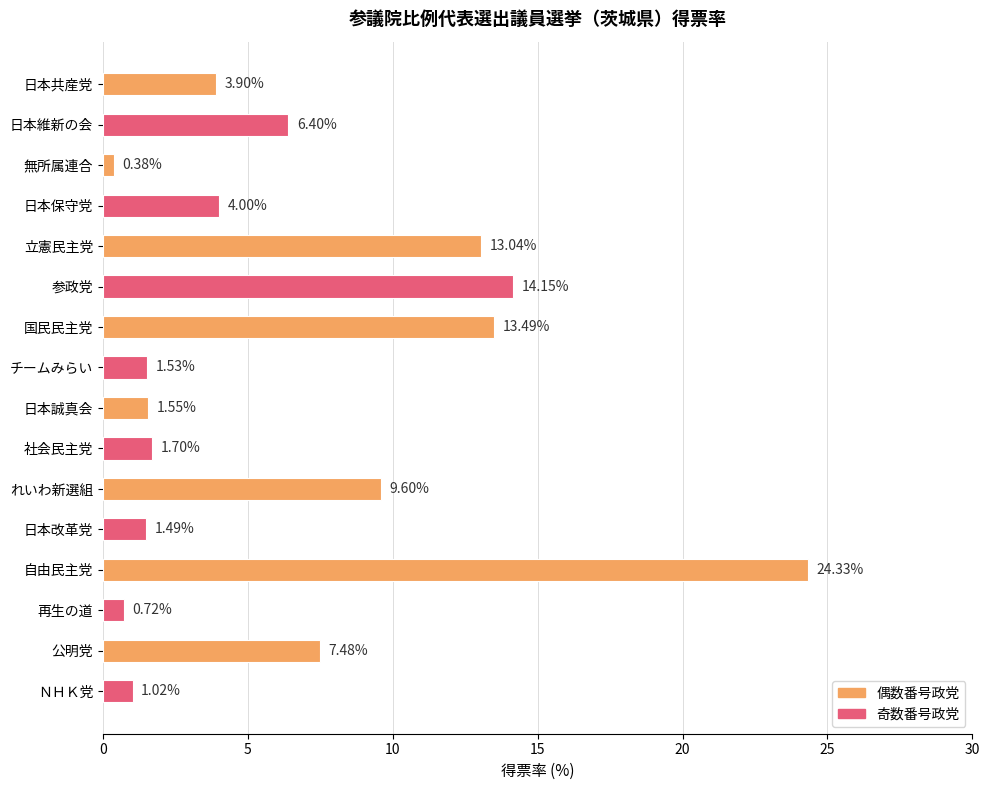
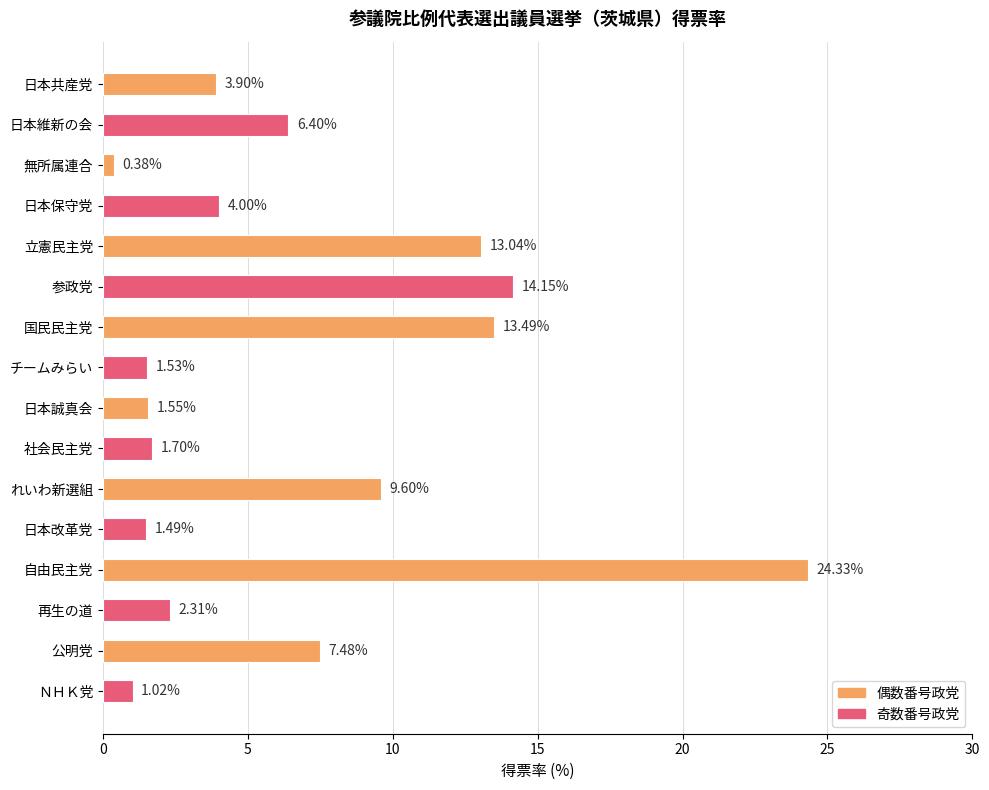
再生の道: 0.72% -> 2.31%
